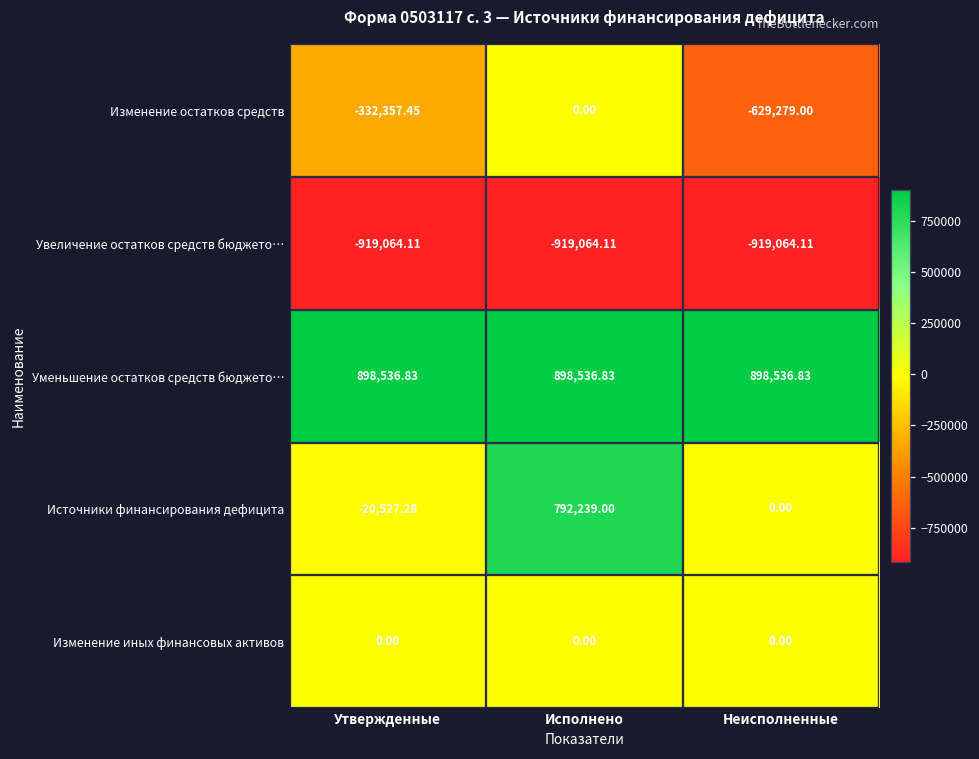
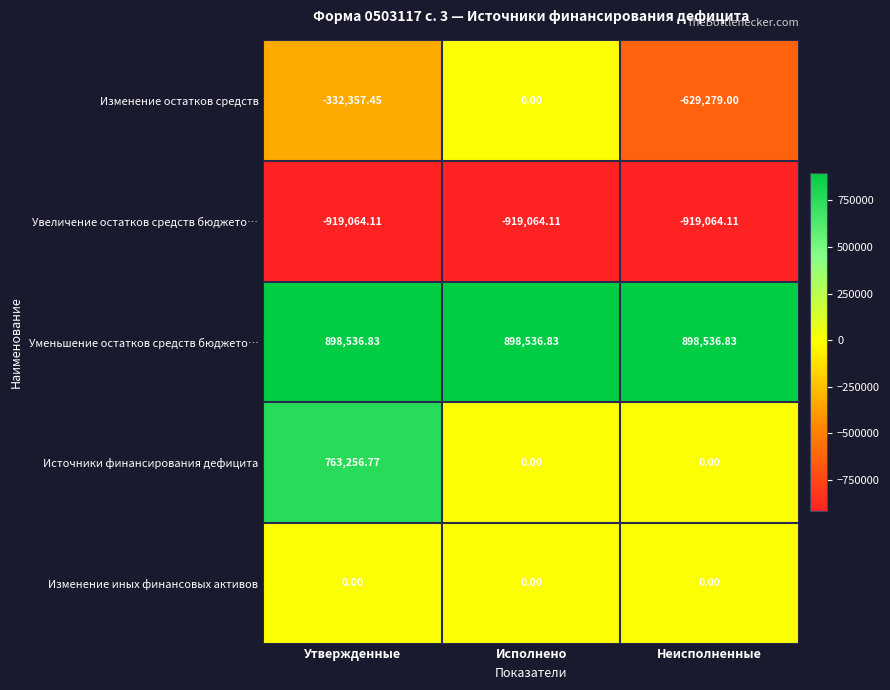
Источники финансирования дефицита, Утвержденные: -20,527.28 -> 763,256.77
Источники финансирования дефицита, Исполнено: 792,239.00 -> 0.00
